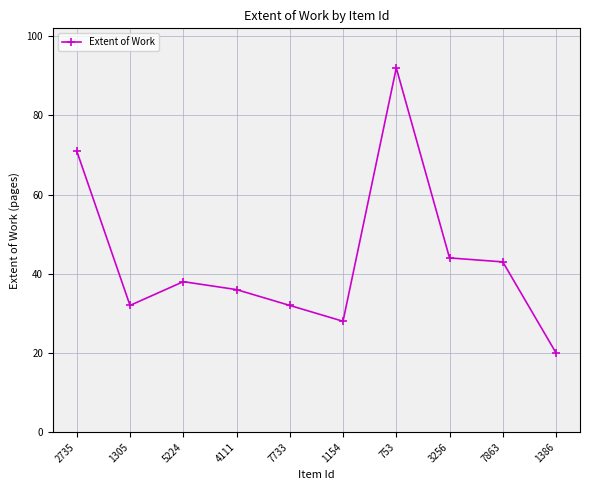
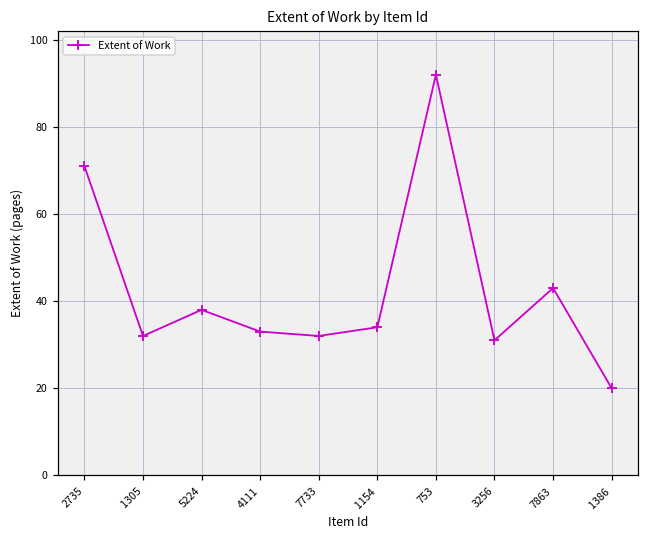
4111: 36 -> 33
1154: 28 -> 34
3256: 44 -> 31
